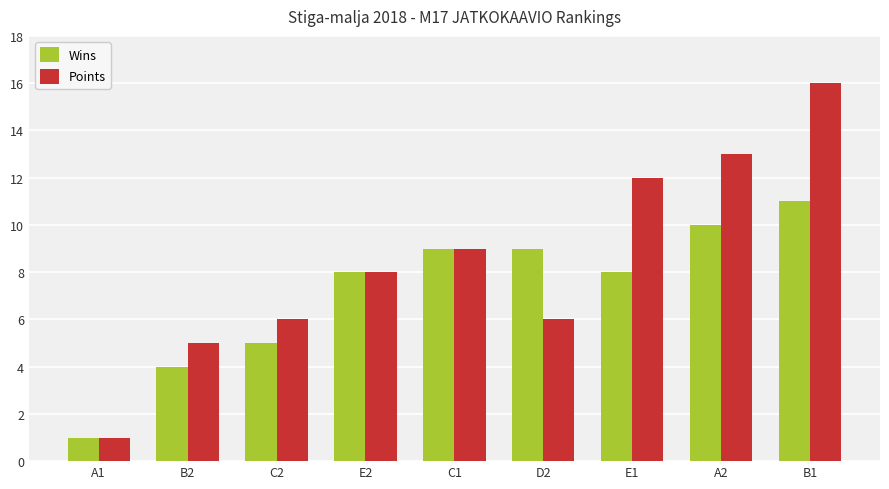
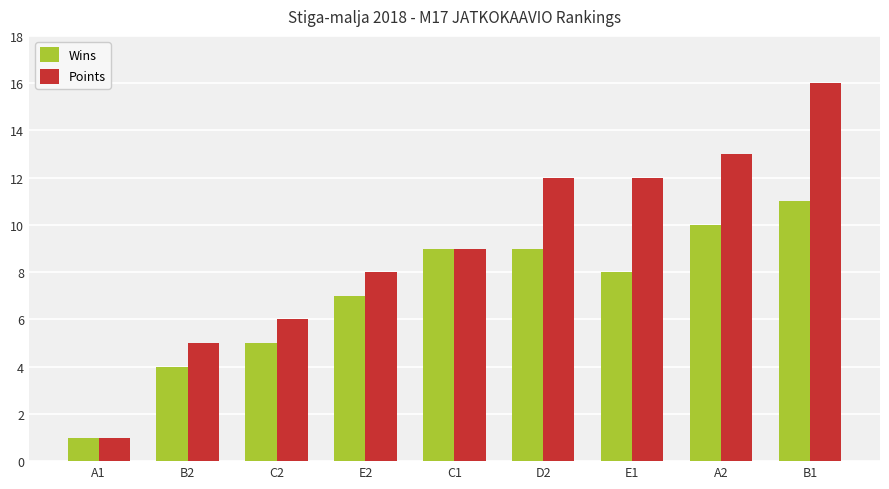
Wins, E2: 8 -> 7
Points, D2: 6 -> 12
